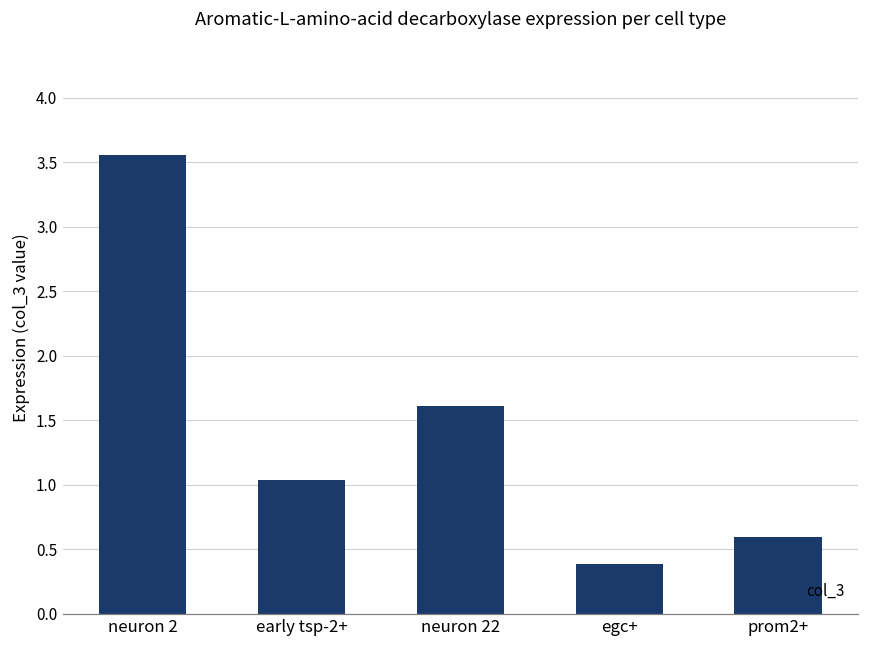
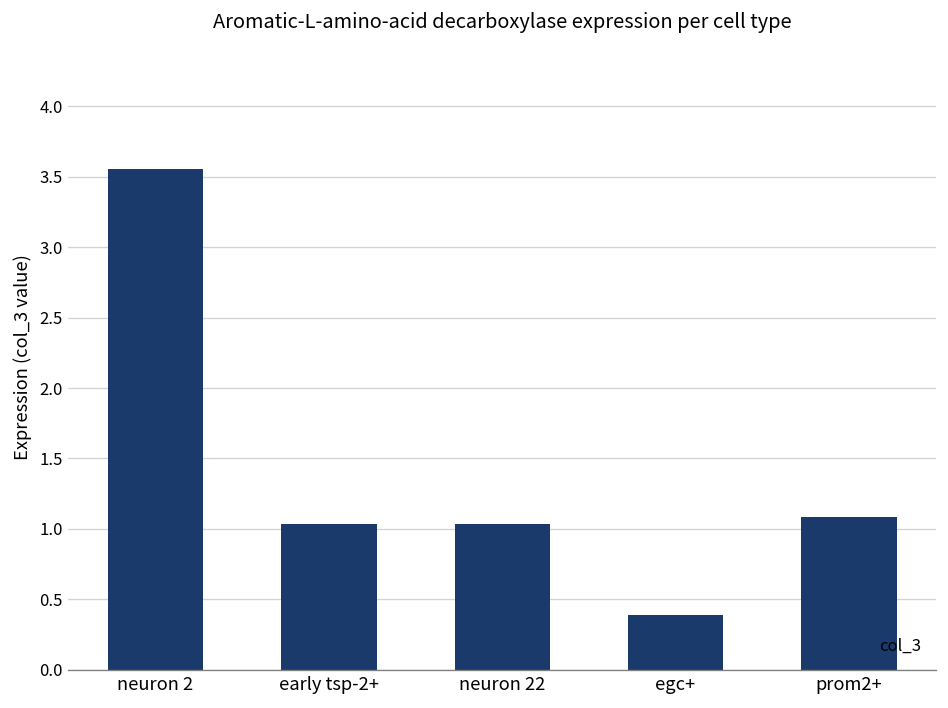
neuron 22: 1.61 -> 1.03
prom2+: 0.59 -> 1.08
